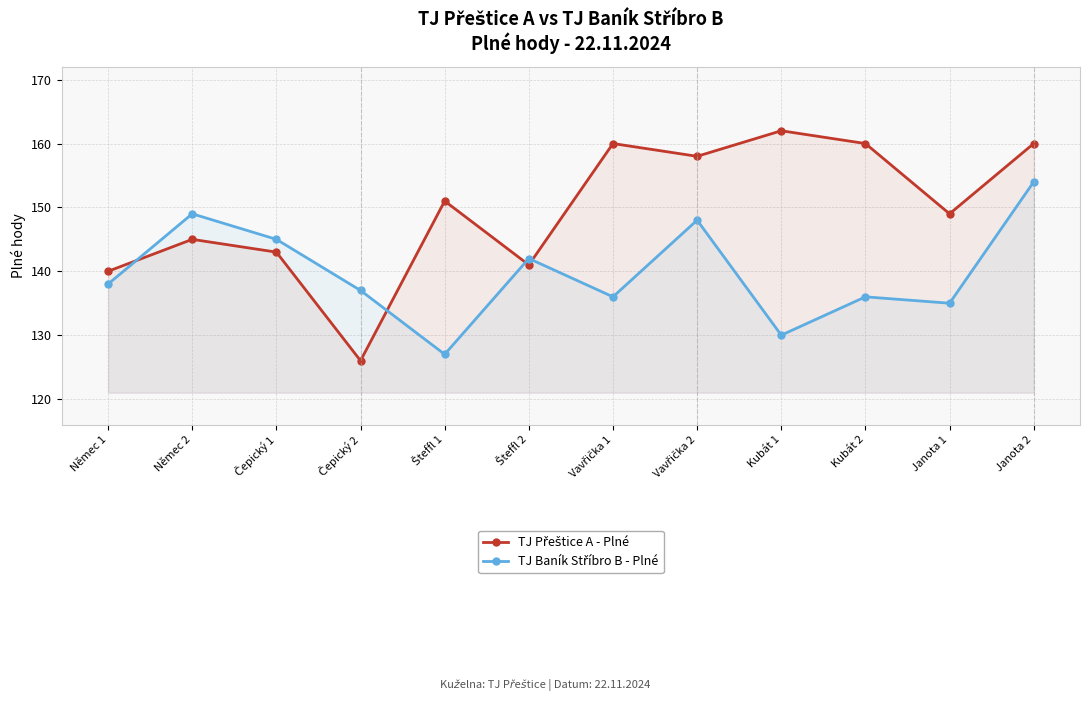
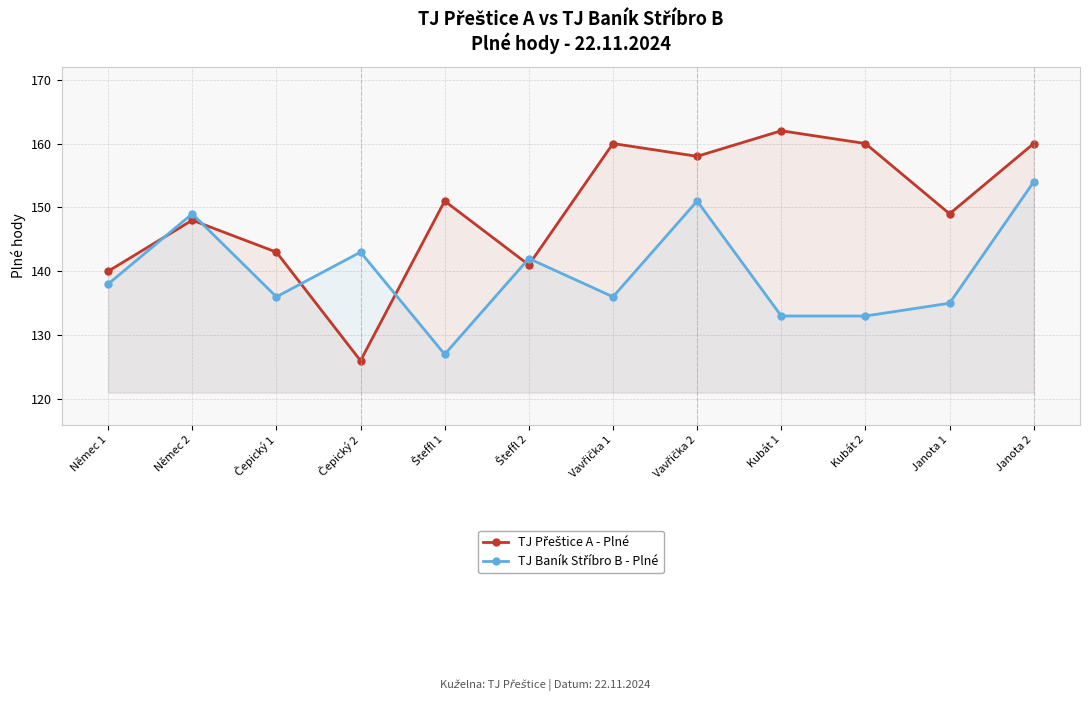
TJ Přeštice A - Plné, Němec 2: 145 -> 148
TJ Baník Stříbro B - Plné, Čepický 1: 145 -> 136
TJ Baník Stříbro B - Plné, Čepický 2: 137 -> 143
TJ Baník Stříbro B - Plné, Vavřička 2: 148 -> 151
TJ Baník Stříbro B - Plné, Kubát 1: 130 -> 133
TJ Baník Stříbro B - Plné, Kubát 2: 136 -> 133
